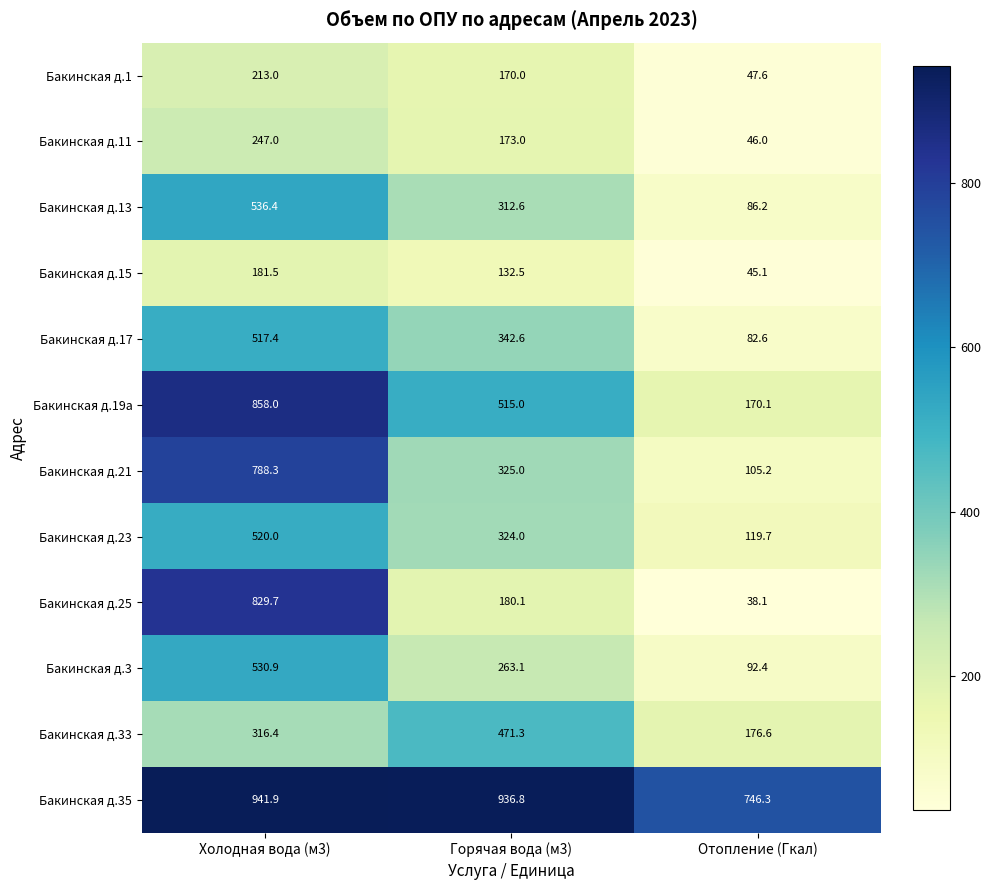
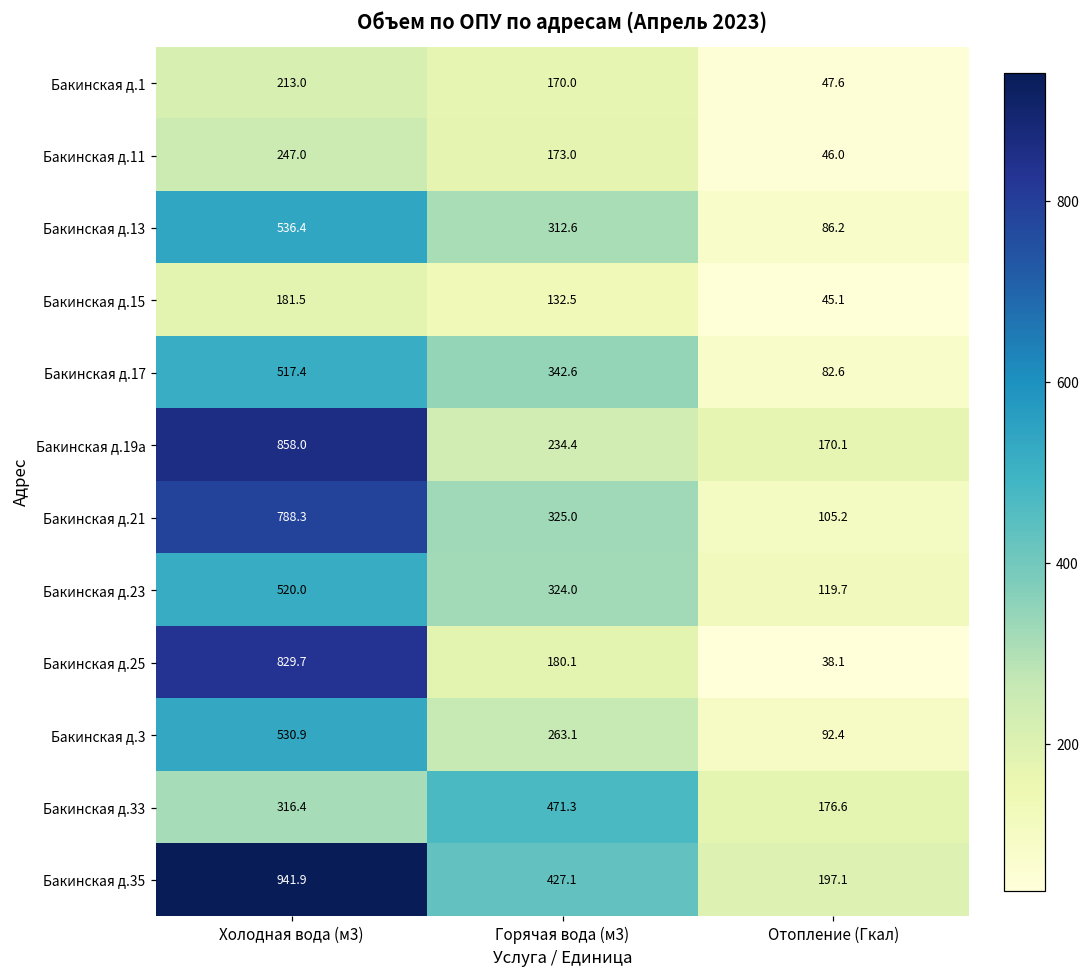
Бакинская д.19а, Горячая вода (м3): 515.0 -> 234.4
Бакинская д.35, Горячая вода (м3): 936.8 -> 427.1
Бакинская д.35, Отопление (Гкал): 746.3 -> 197.1
